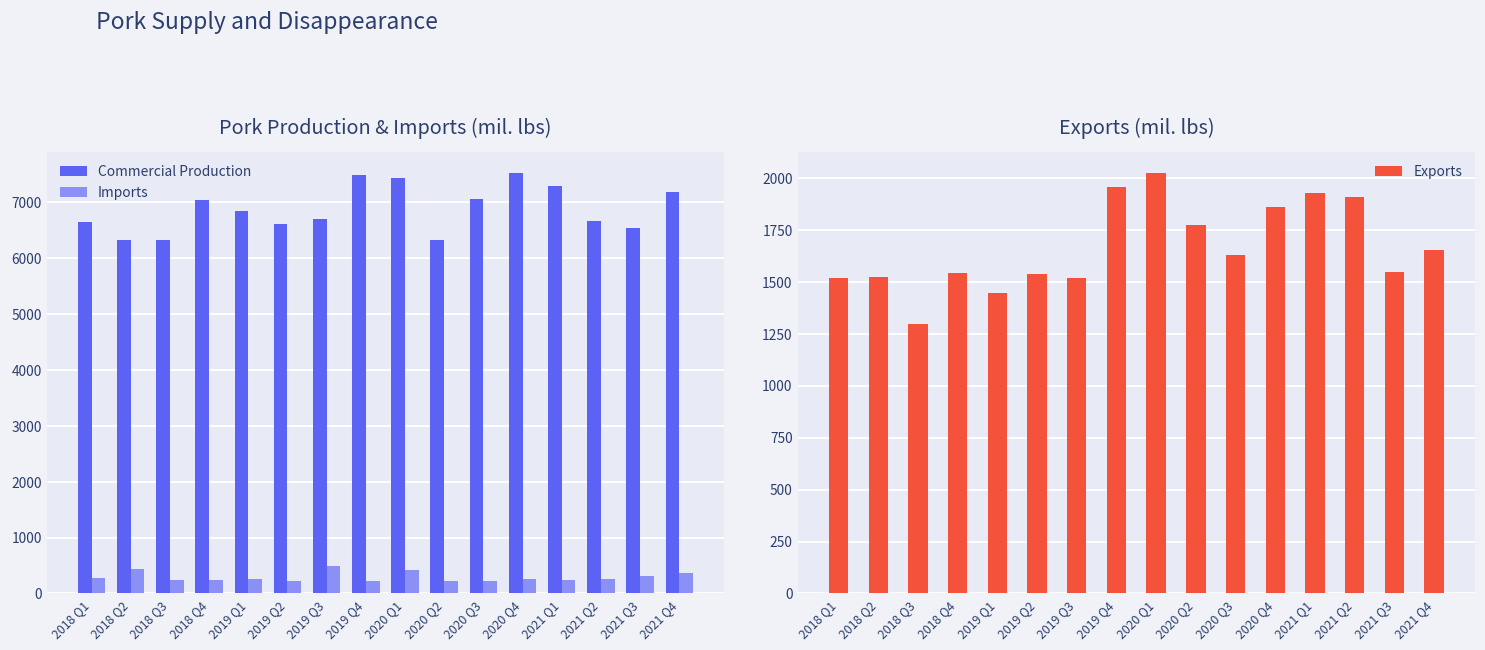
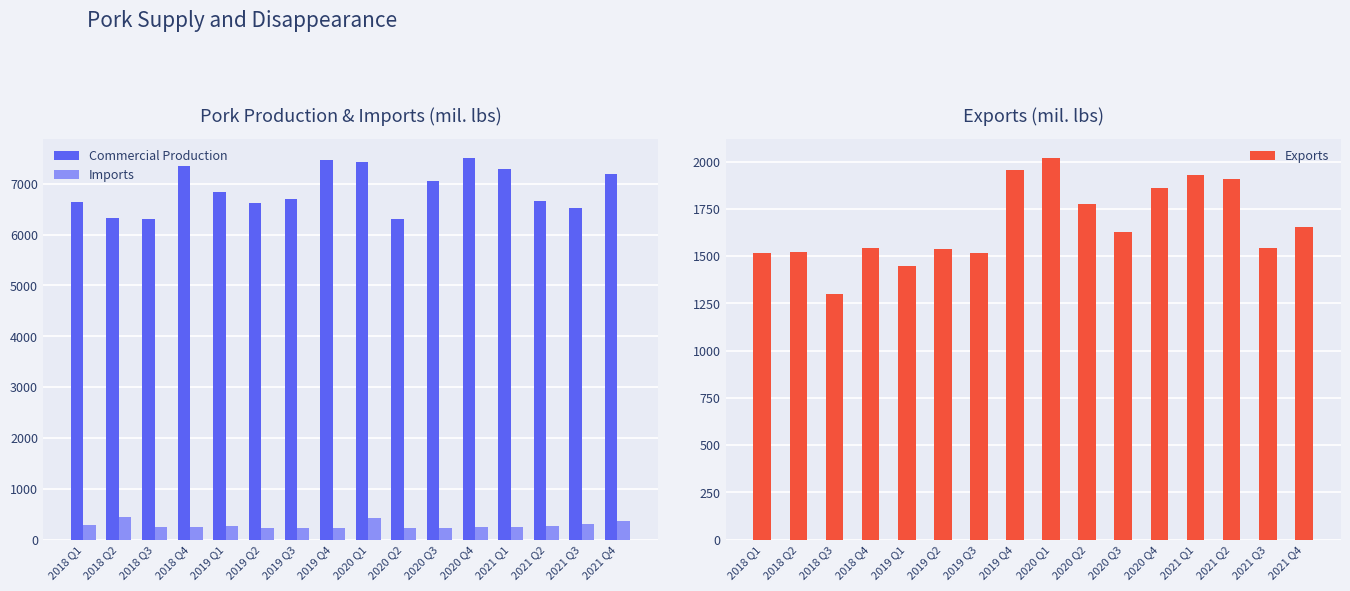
Pork Production & Imports (mil. lbs), Commercial Production, 2018 Q4: 7000 -> 7400
Pork Production & Imports (mil. lbs), Imports, 2019 Q3: 500 -> 200
